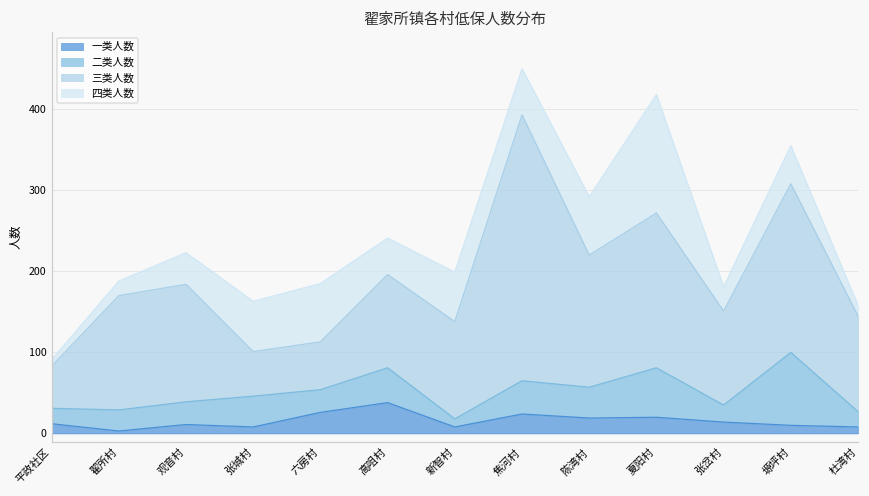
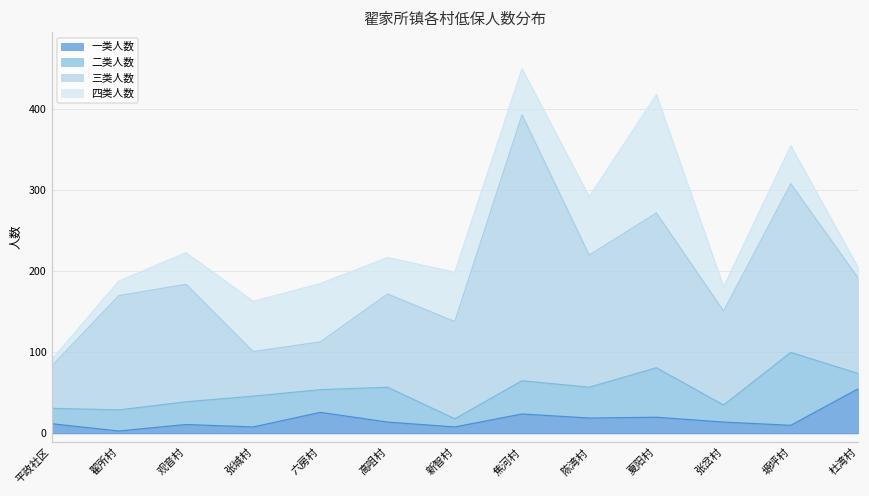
一类人数, 高咀村: 40 -> 10
一类人数, 杜湾村: 10 -> 60
